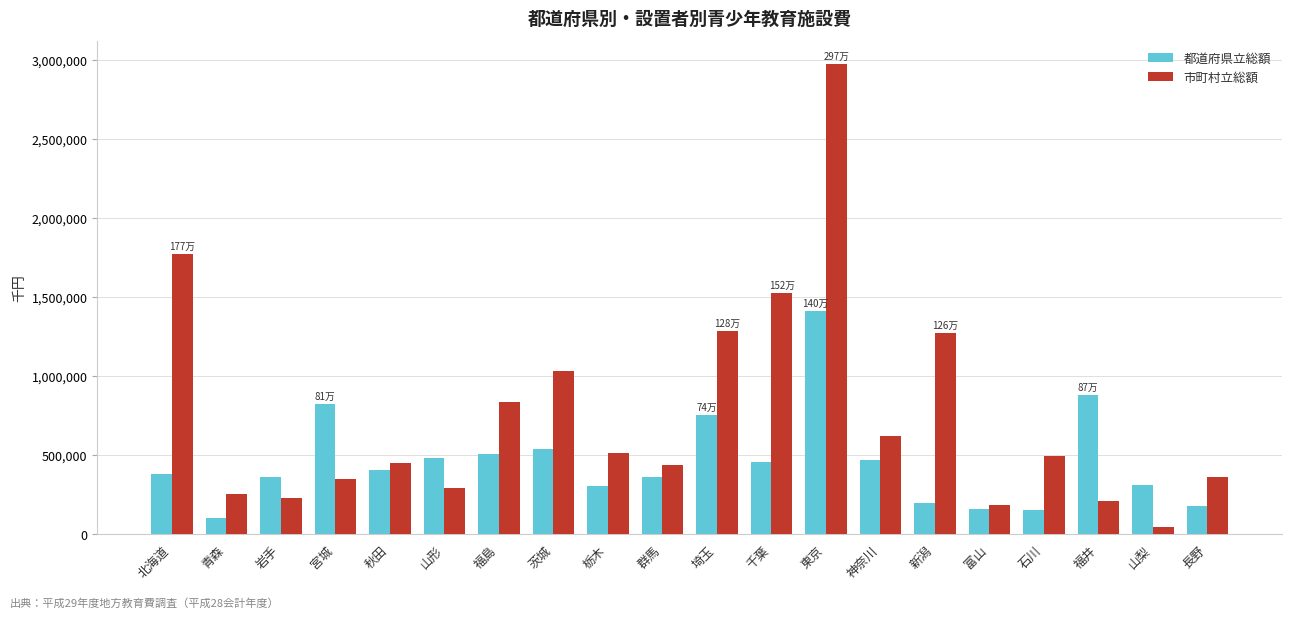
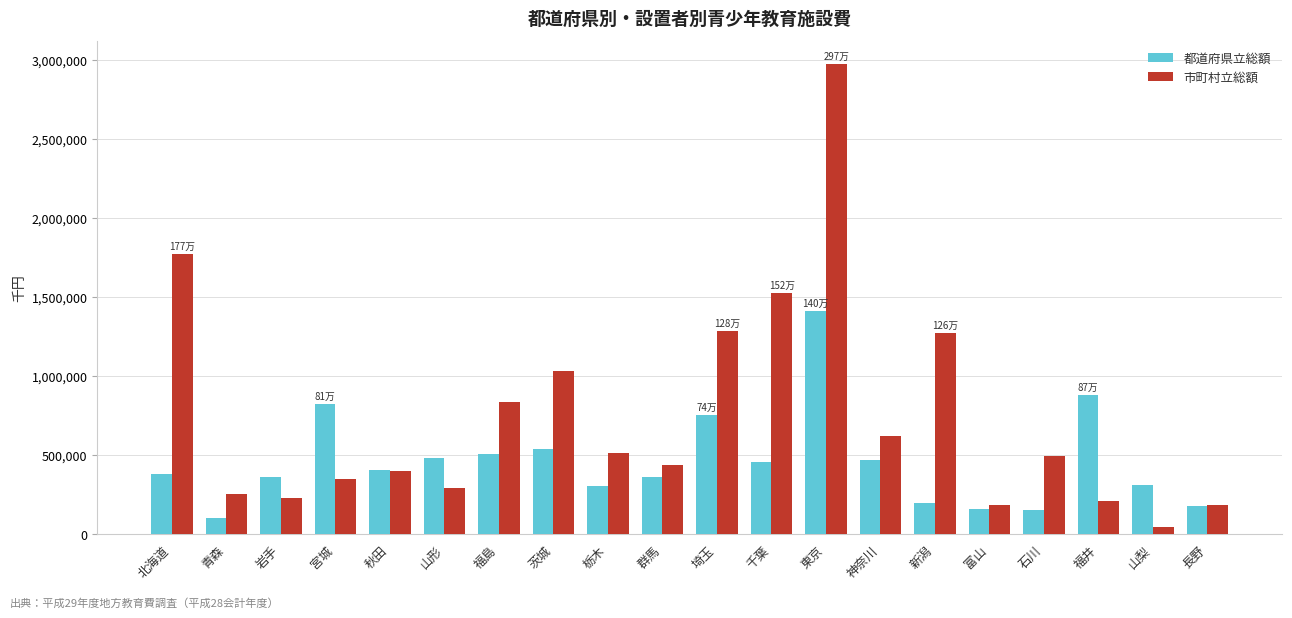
市町村立総額, 秋田: 450,000 -> 390,000
市町村立総額, 長野: 360,000 -> 180,000
